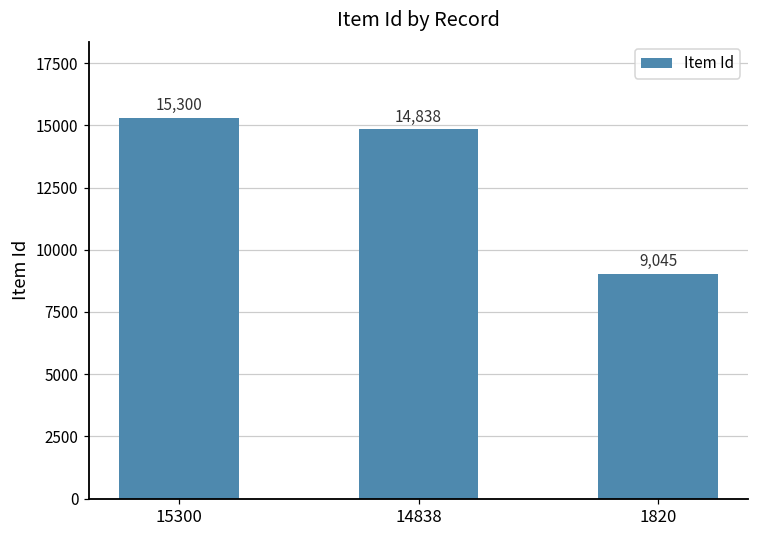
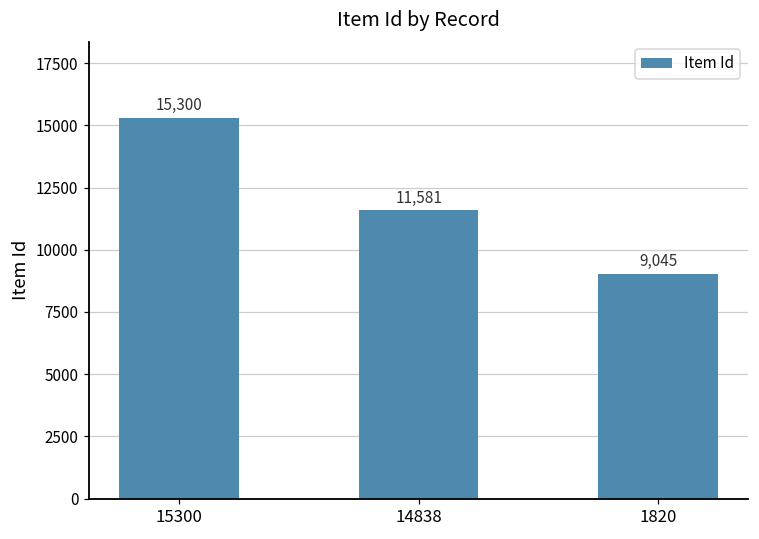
14838: 14,838 -> 11,581
